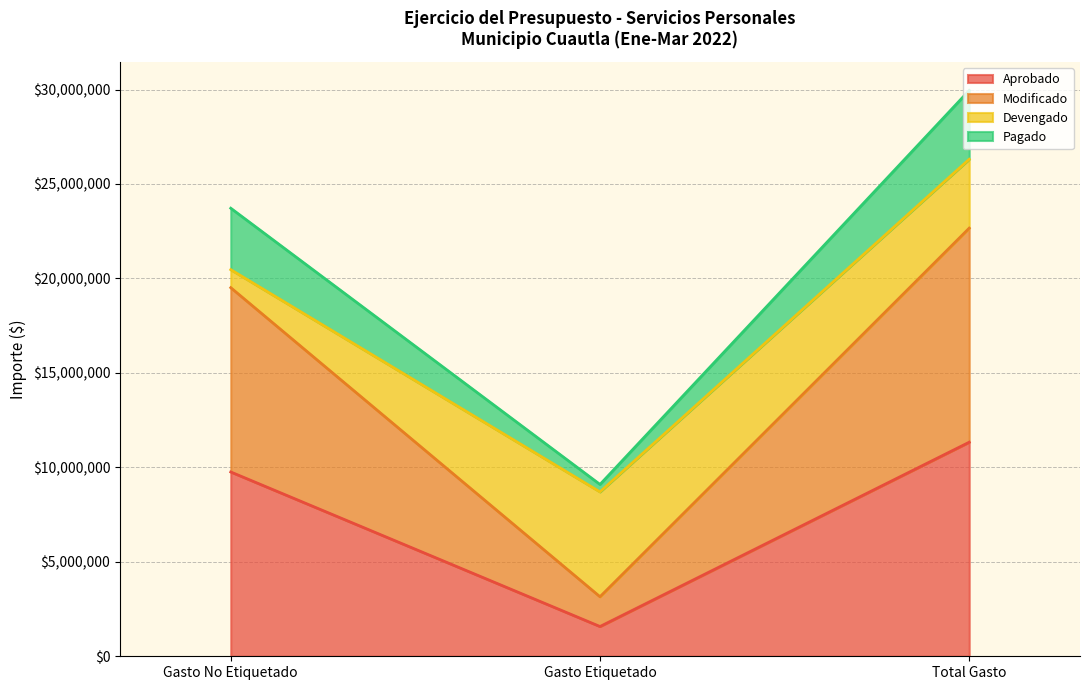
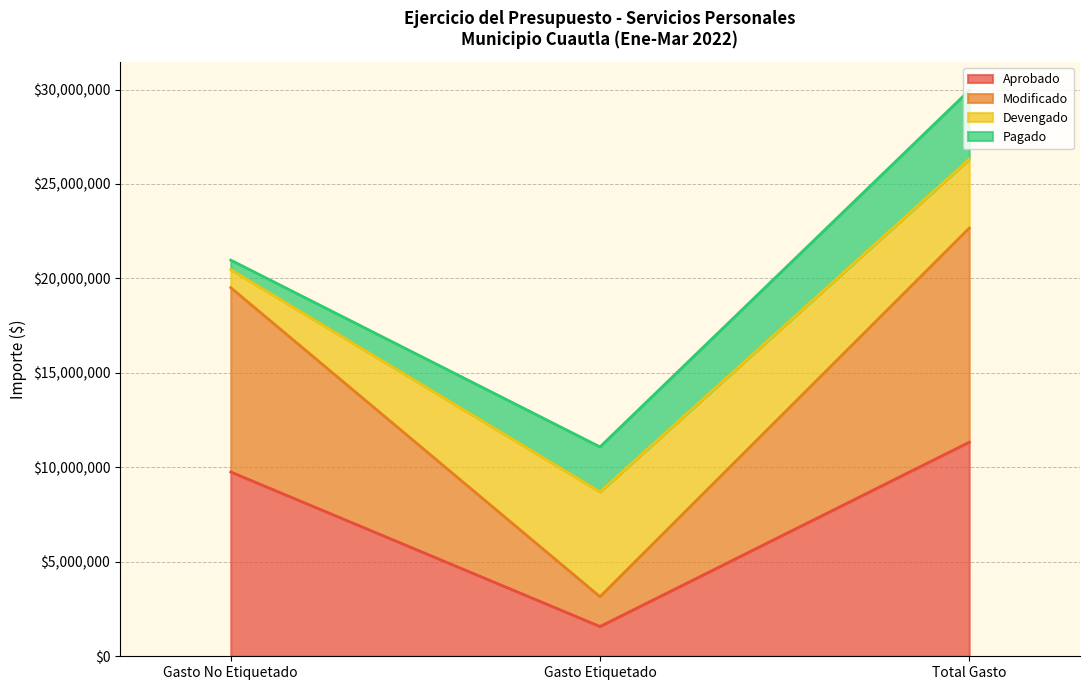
Pagado, Gasto No Etiquetado: $3,300,000 -> $500,000
Pagado, Gasto Etiquetado: $400,000 -> $2,400,000
